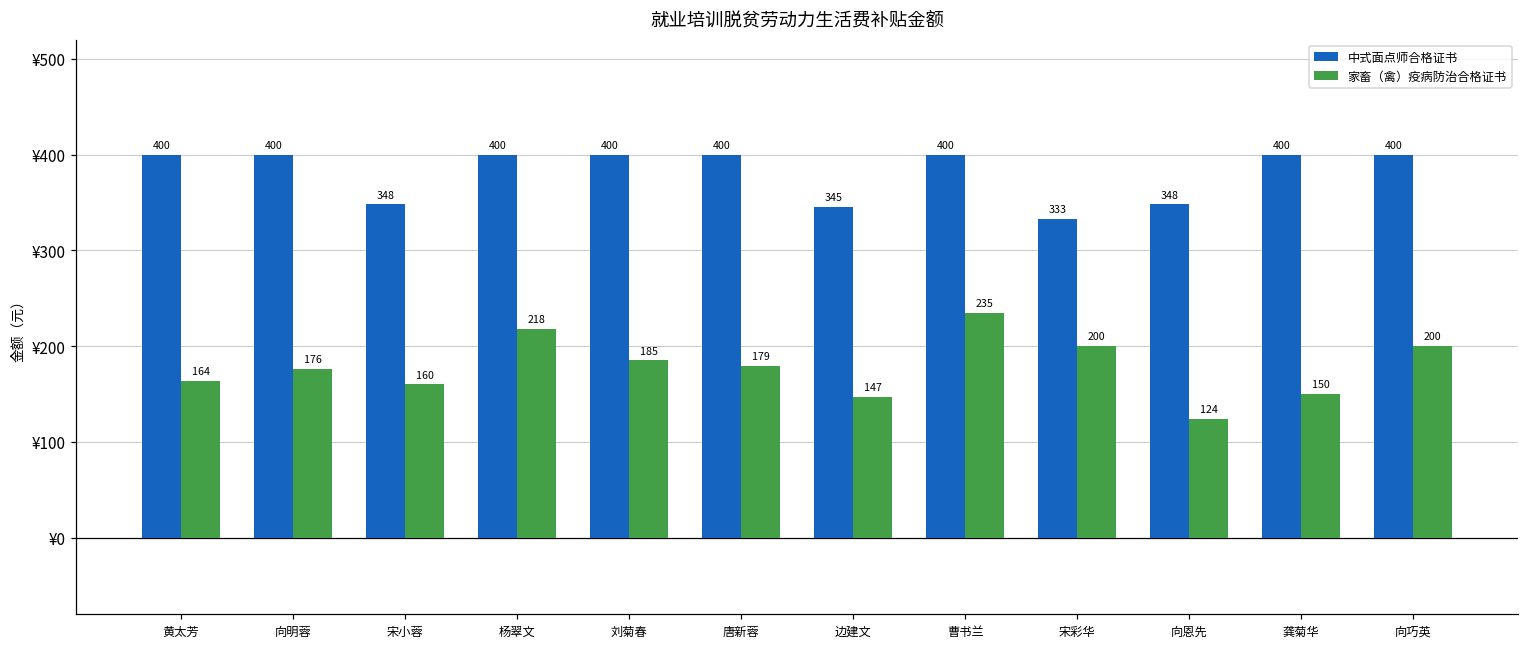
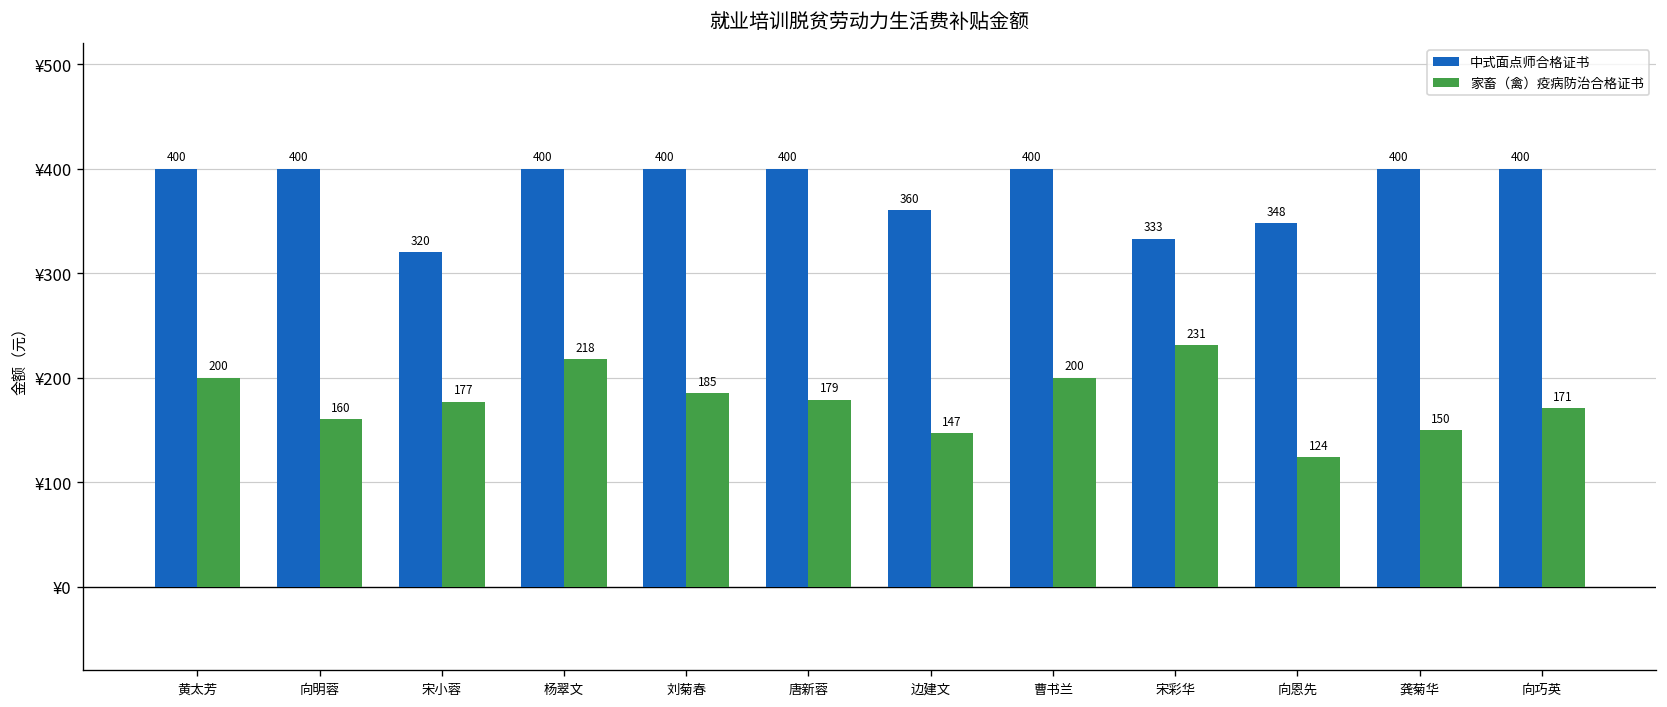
家畜（禽）疫病防治合格证书, 黄太芳: 164 -> 200
家畜（禽）疫病防治合格证书, 向明蓉: 176 -> 160
中式面点师合格证书, 宋小蓉: 348 -> 320
家畜（禽）疫病防治合格证书, 宋小蓉: 160 -> 177
中式面点师合格证书, 边建文: 345 -> 360
家畜（禽）疫病防治合格证书, 曹书兰: 235 -> 200
家畜（禽）疫病防治合格证书, 宋彩华: 200 -> 231
家畜（禽）疫病防治合格证书, 向巧英: 200 -> 171
